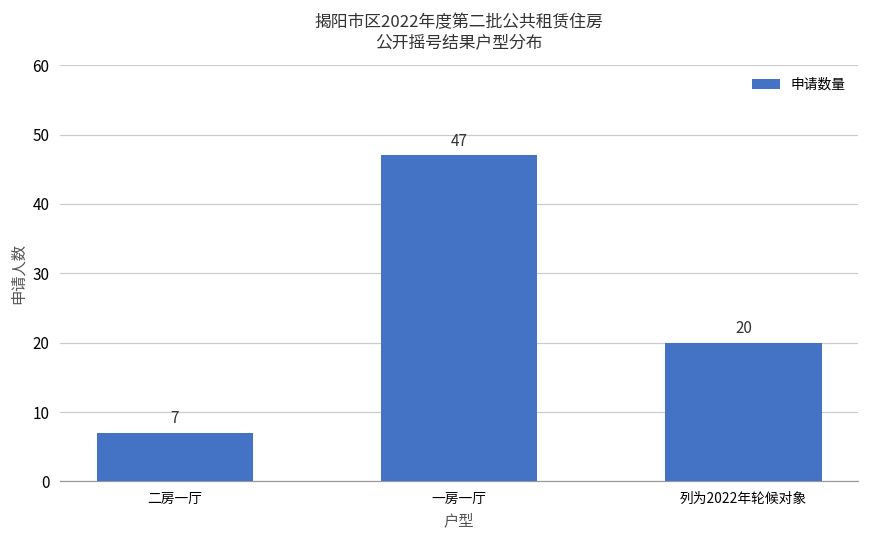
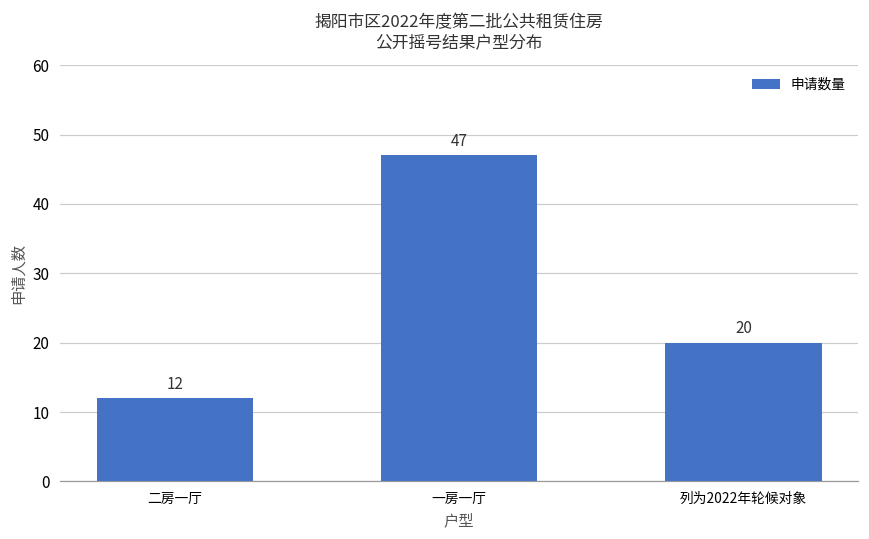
二房一厅: 7 -> 12
